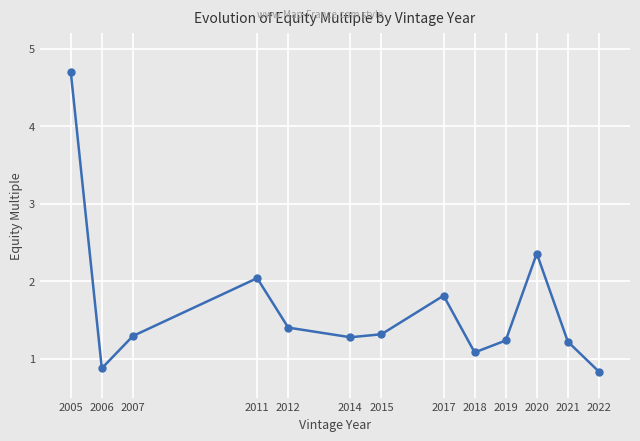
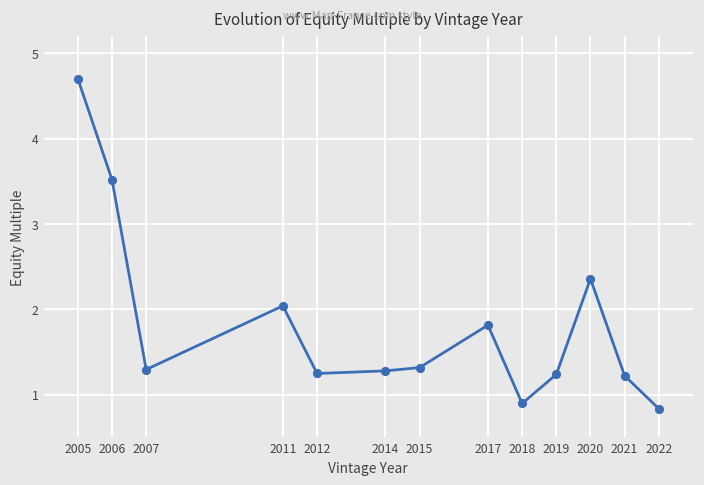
2006: 0.9 -> 3.5
2012: 1.4 -> 1.2
2018: 1.1 -> 0.9
